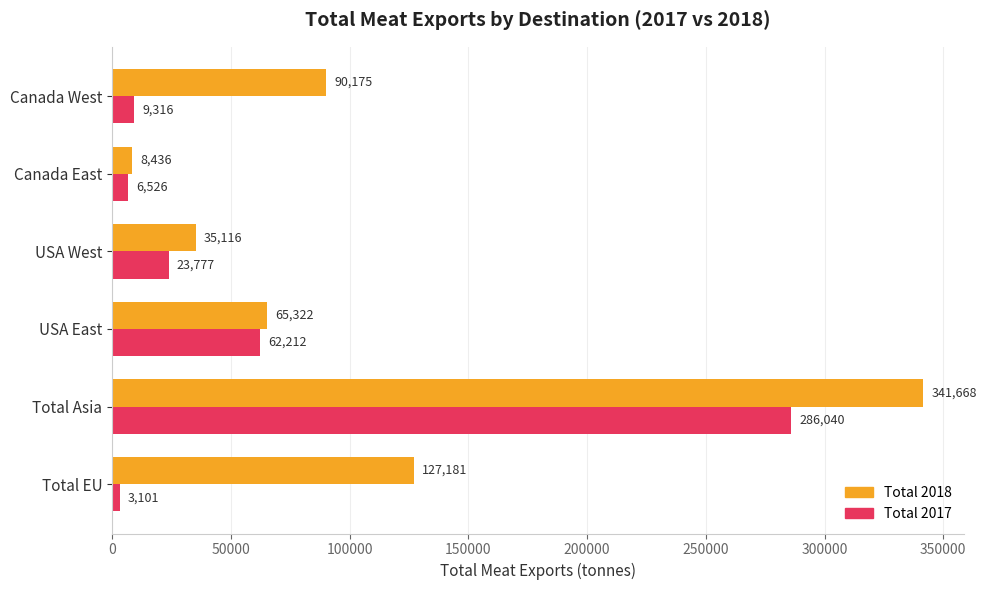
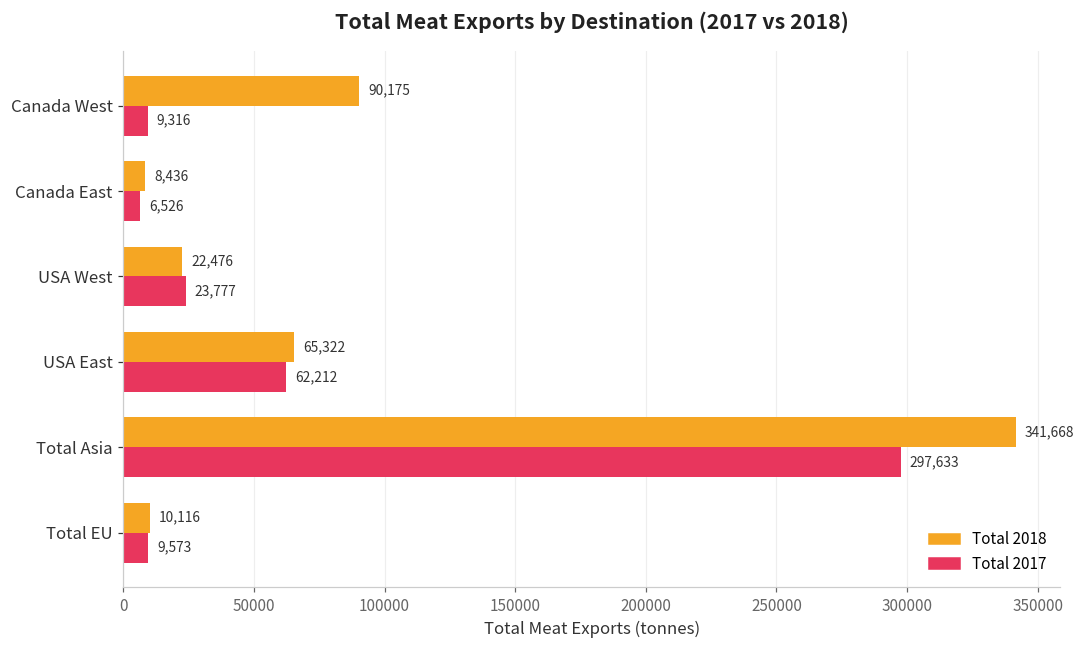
Total 2018, USA West: 35,116 -> 22,476
Total 2017, Total Asia: 286,040 -> 297,633
Total 2018, Total EU: 127,181 -> 10,116
Total 2017, Total EU: 3,101 -> 9,573
